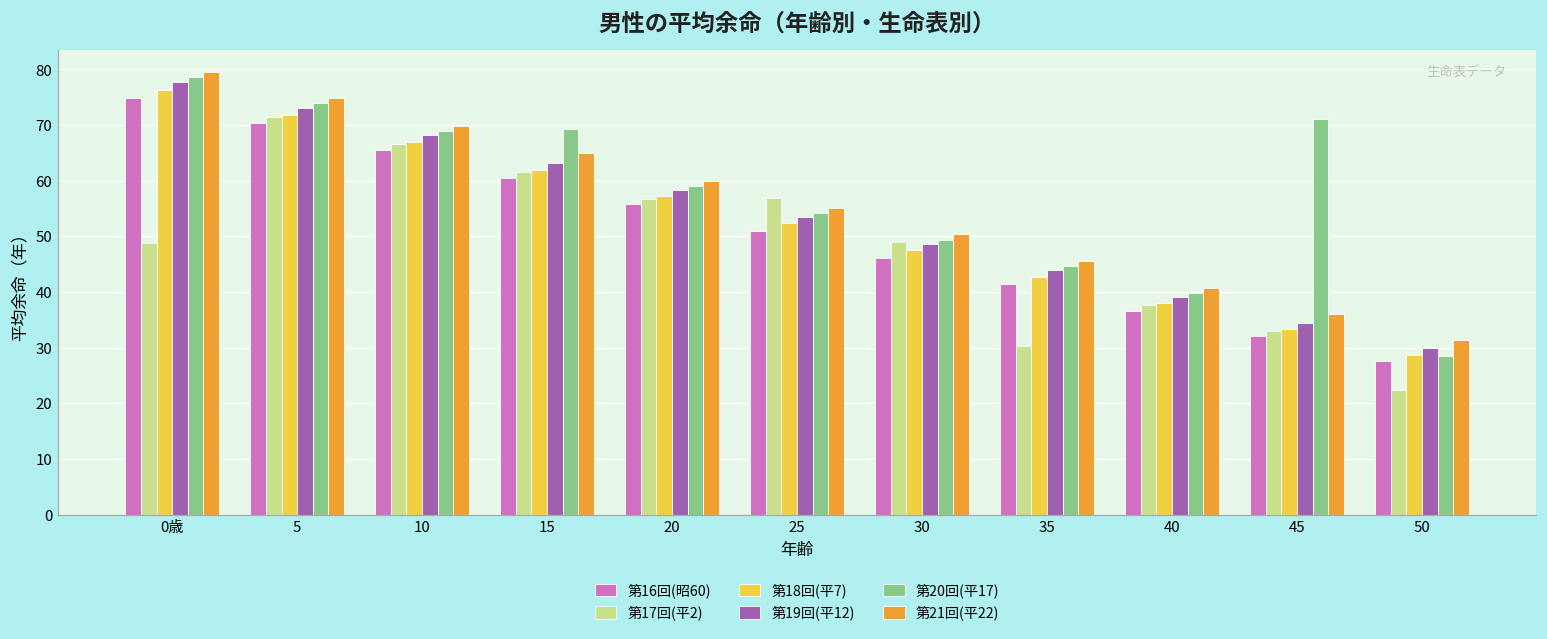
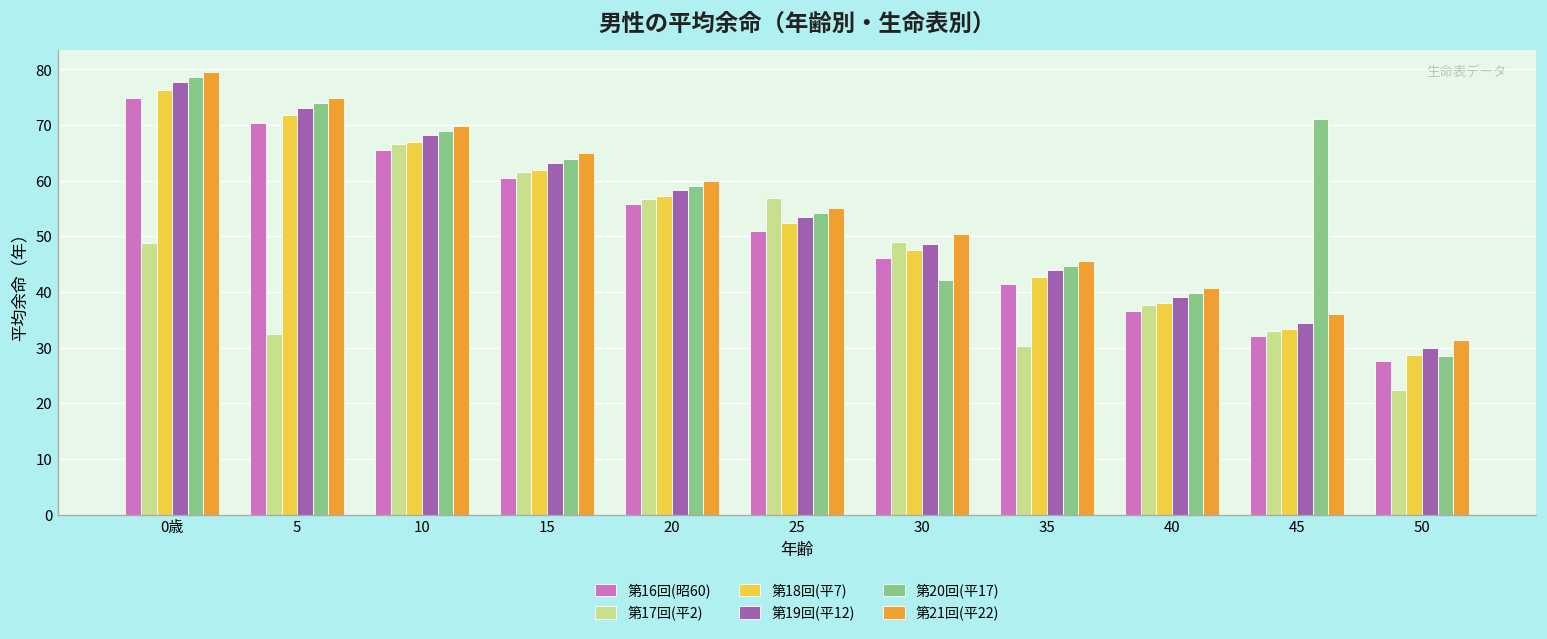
第17回(平2), 5: 71 -> 32
第20回(平17), 15: 69 -> 64
第20回(平17), 30: 49 -> 42
